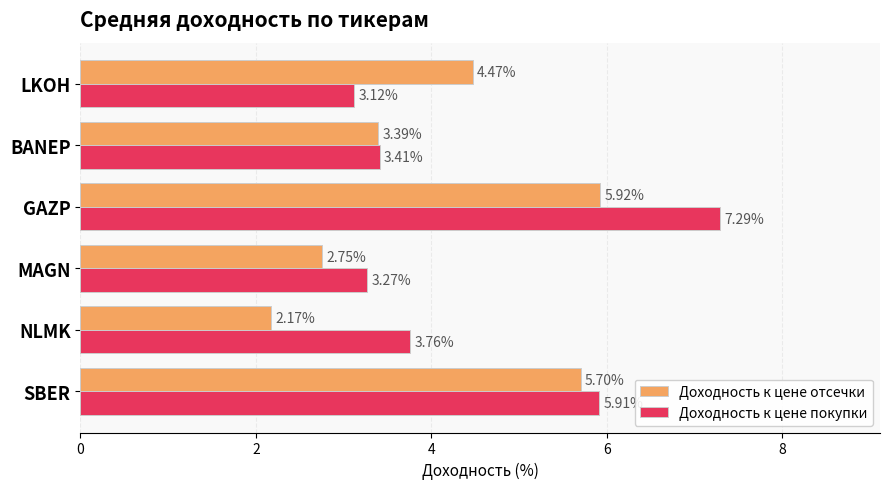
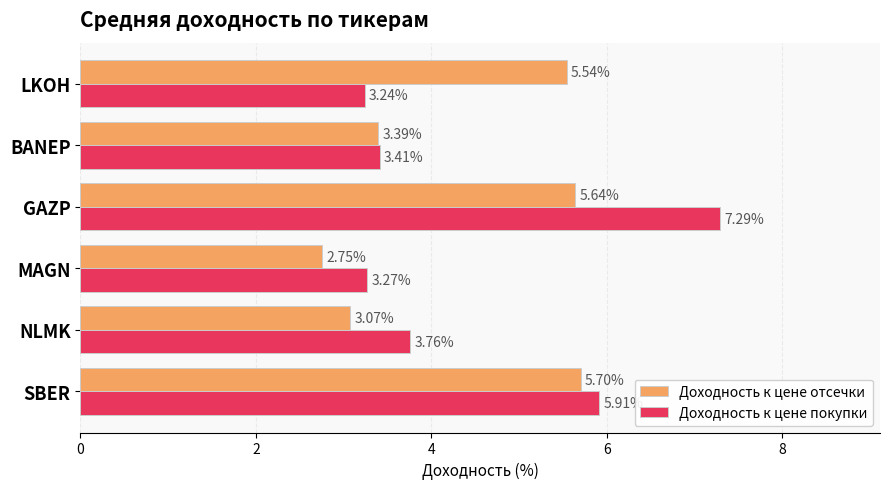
Доходность к цене отсечки, LKOH: 4.47% -> 5.54%
Доходность к цене покупки, LKOH: 3.12% -> 3.24%
Доходность к цене отсечки, GAZP: 5.92% -> 5.64%
Доходность к цене отсечки, NLMK: 2.17% -> 3.07%
